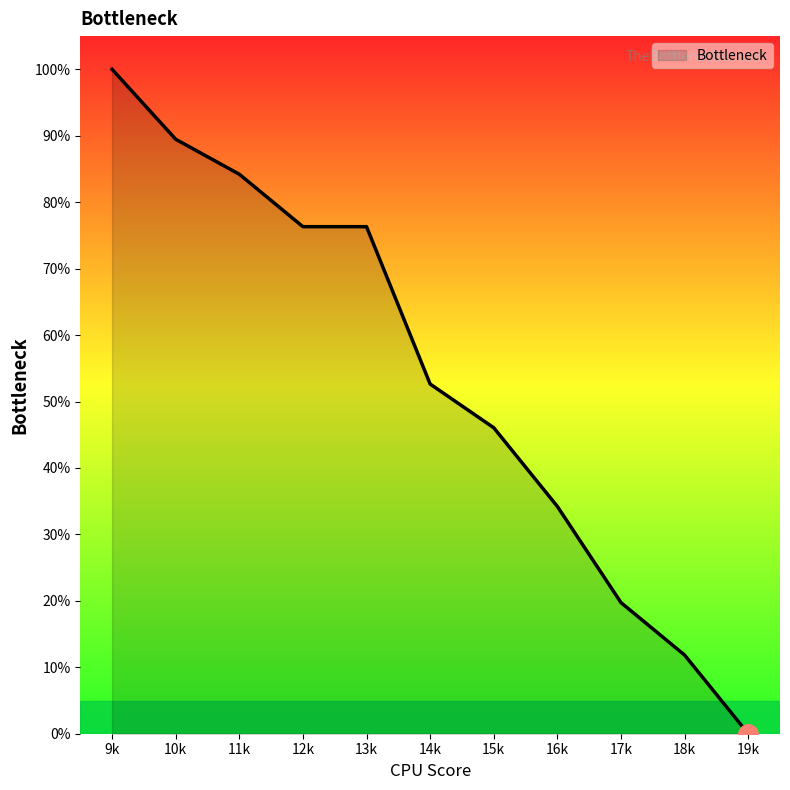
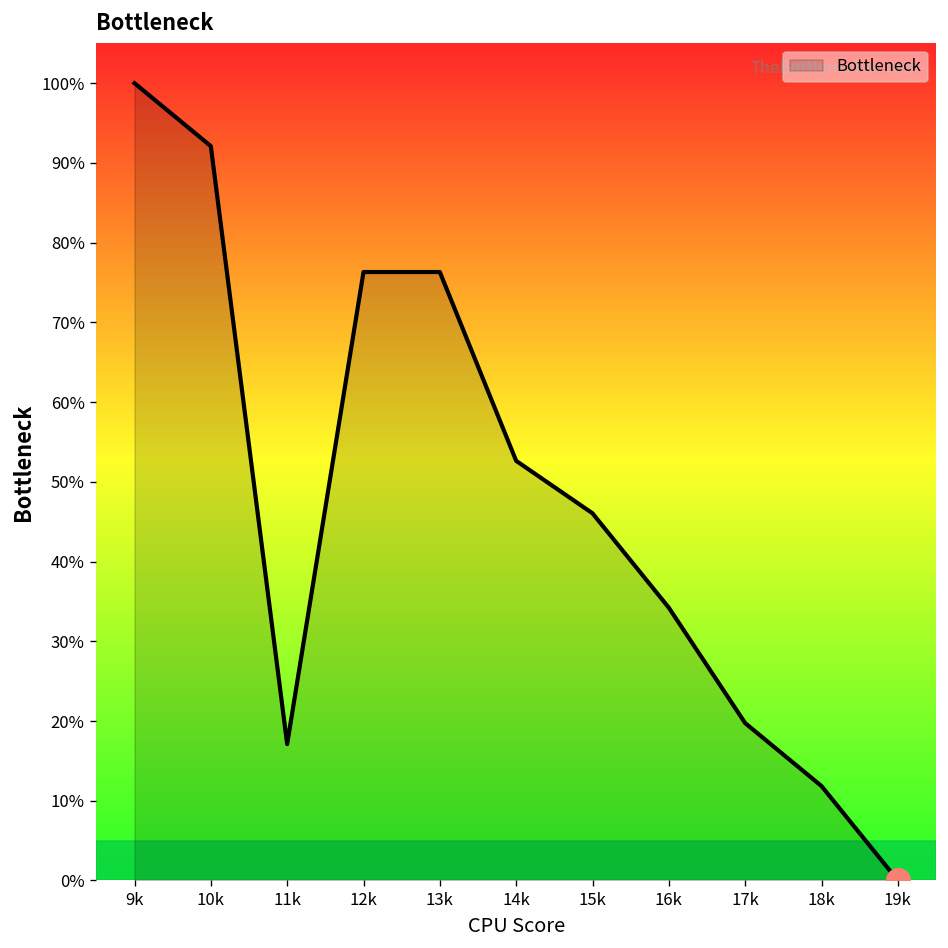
Bottleneck, 10k: 89% -> 92%
Bottleneck, 11k: 84% -> 17%
